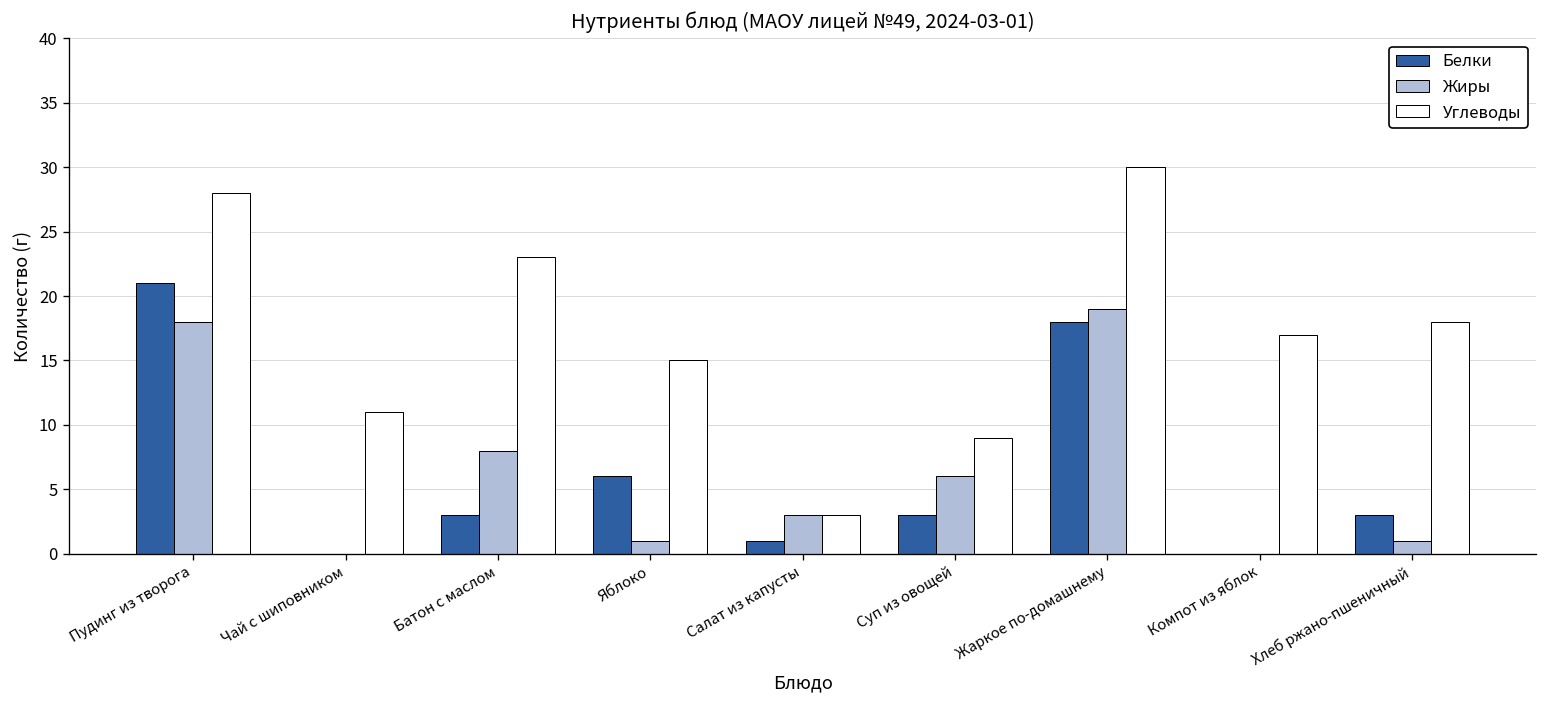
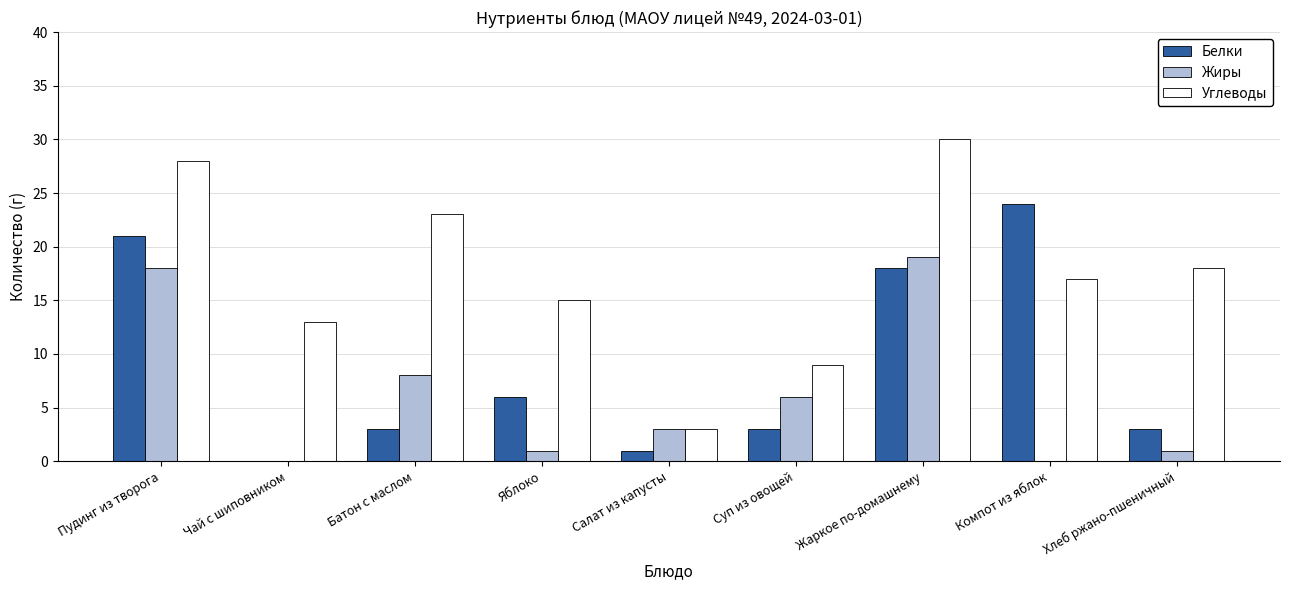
Углеводы, Чай с шиповником: 11 -> 13
Белки, Компот из яблок: 0 -> 24
